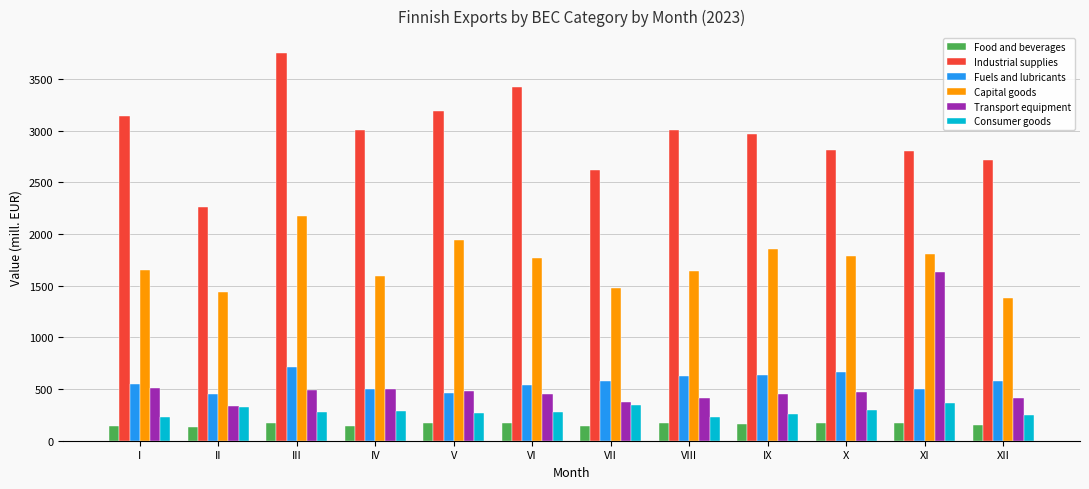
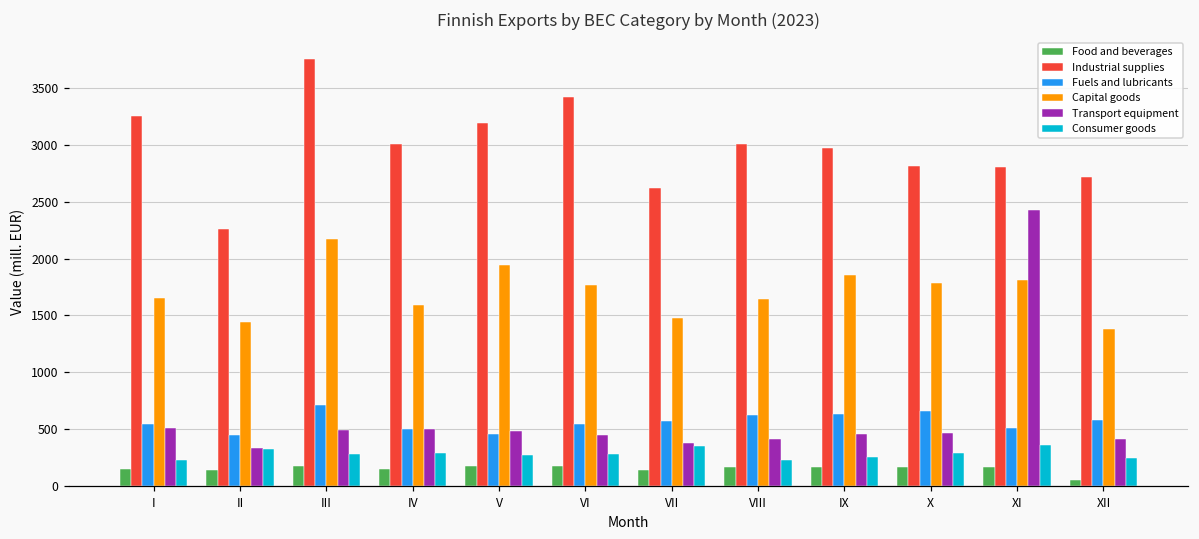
Industrial supplies, I: 3140 -> 3260
Transport equipment, XI: 1630 -> 2430
Food and beverages, XII: 150 -> 50
